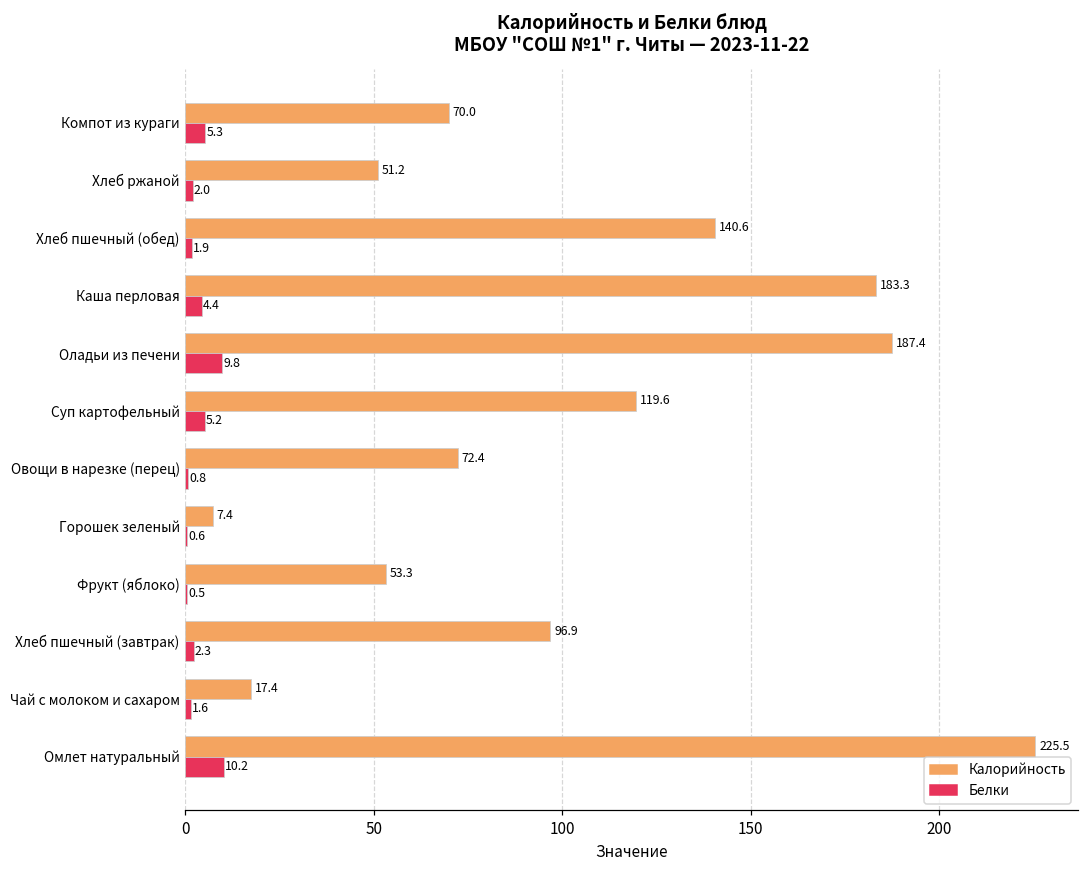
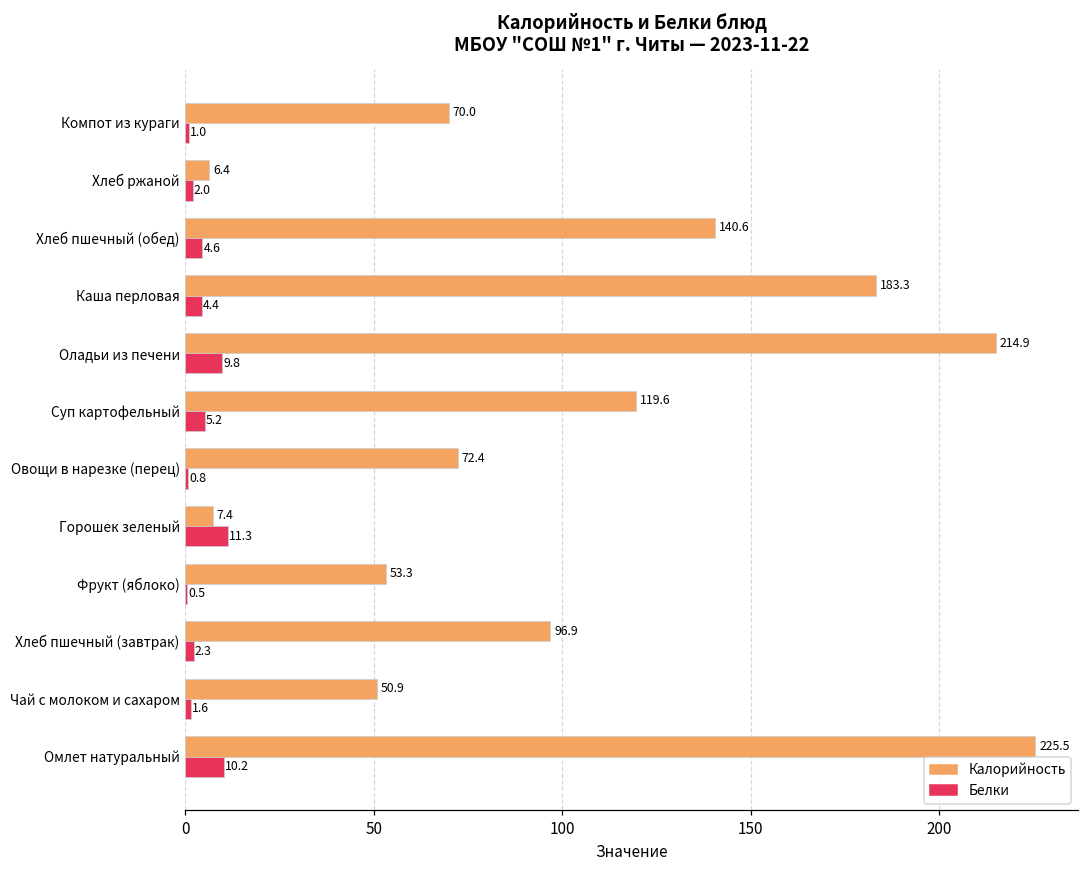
Белки, Компот из кураги: 5.3 -> 1.0
Калорийность, Хлеб ржаной: 51.2 -> 6.4
Белки, Хлеб пшечный (обед): 1.9 -> 4.6
Калорийность, Оладьи из печени: 187.4 -> 214.9
Белки, Горошек зеленый: 0.6 -> 11.3
Калорийность, Чай с молоком и сахаром: 17.4 -> 50.9
